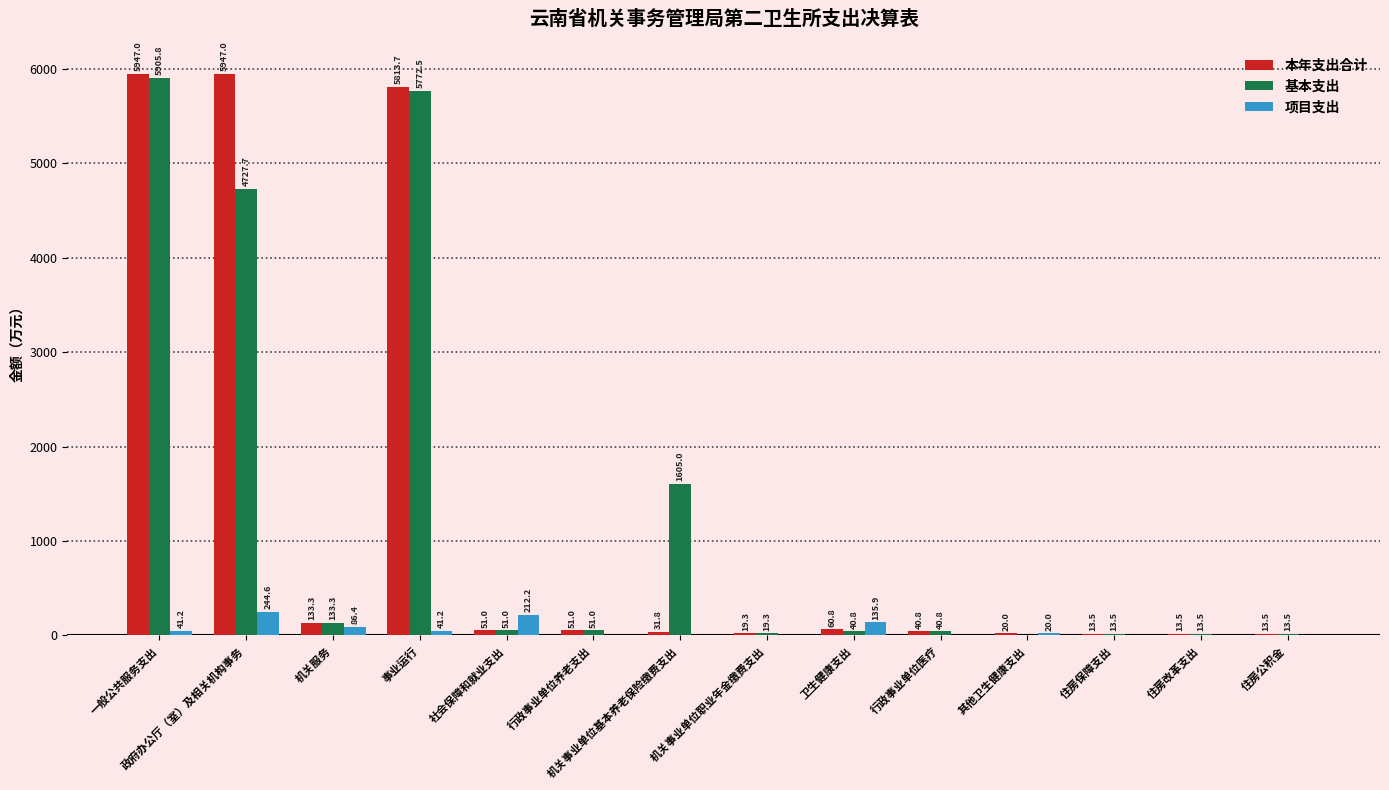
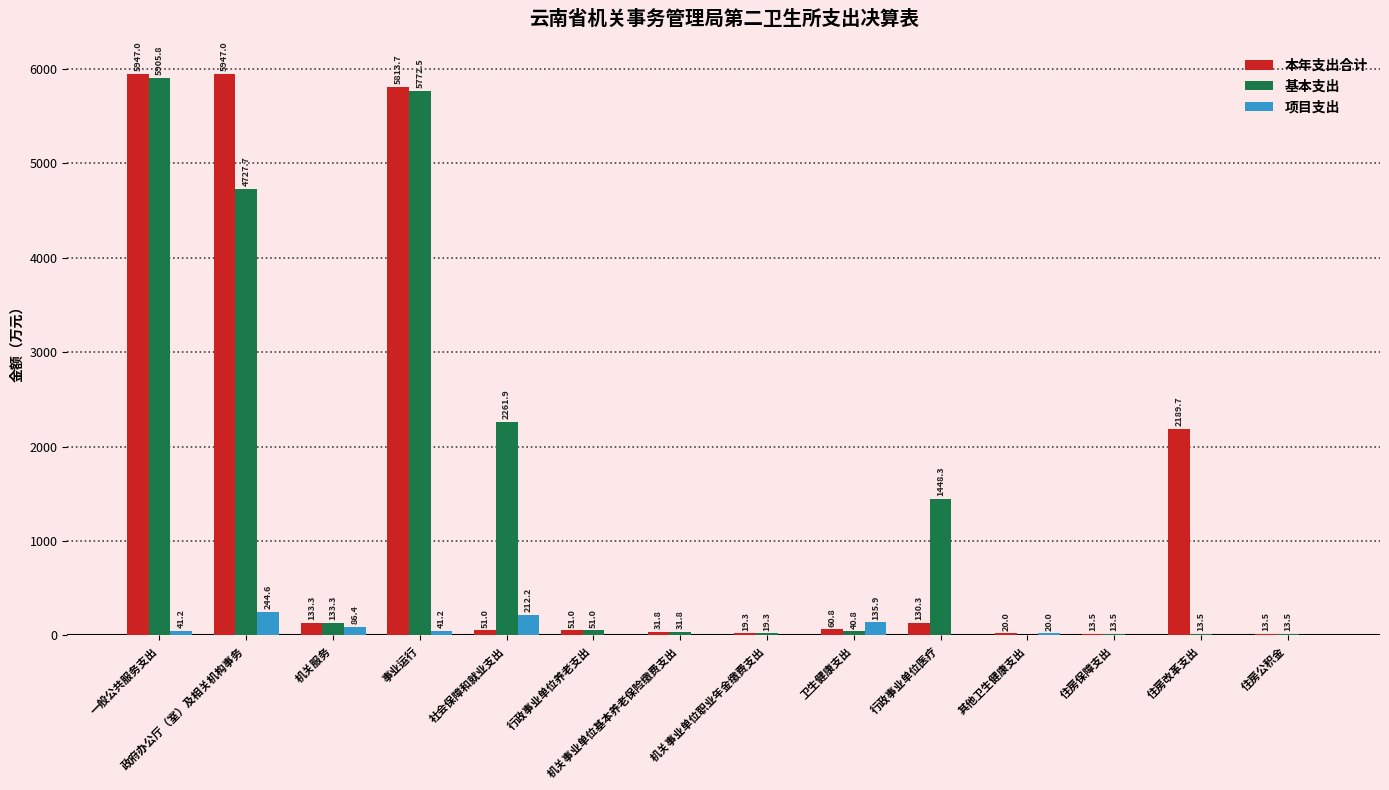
基本支出, 社会保障和就业支出: 51.0 -> 2261.9
基本支出, 机关事业单位基本养老保险缴费支出: 1605.0 -> 31.8
本年支出合计, 行政事业单位医疗: 40.8 -> 130.3
基本支出, 行政事业单位医疗: 40.8 -> 1448.3
本年支出合计, 住房改革支出: 13.5 -> 2189.7
